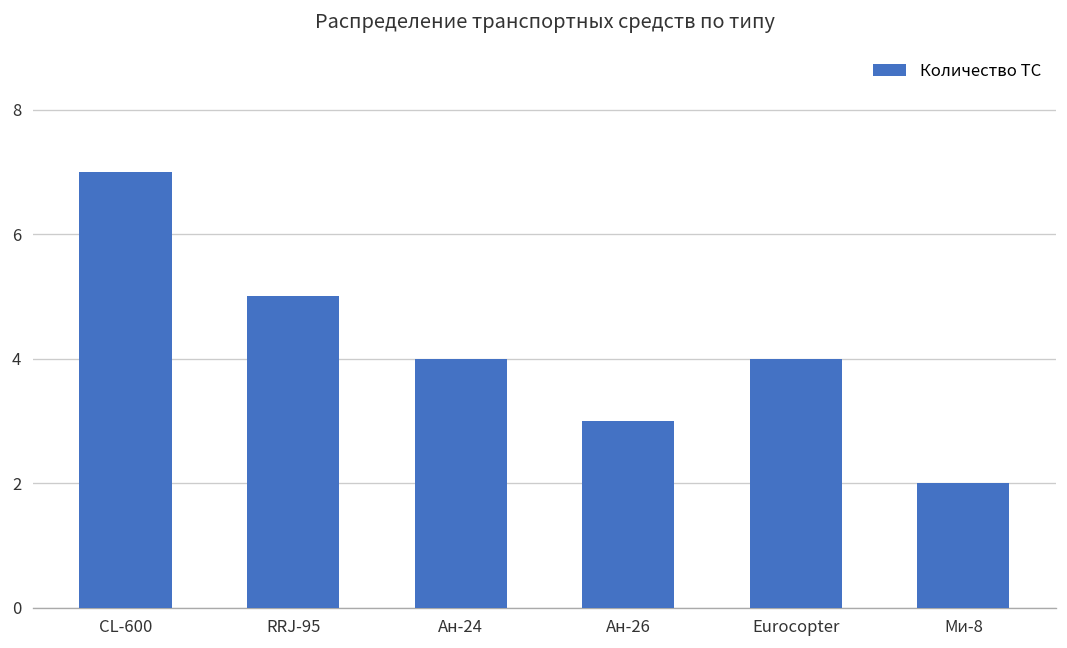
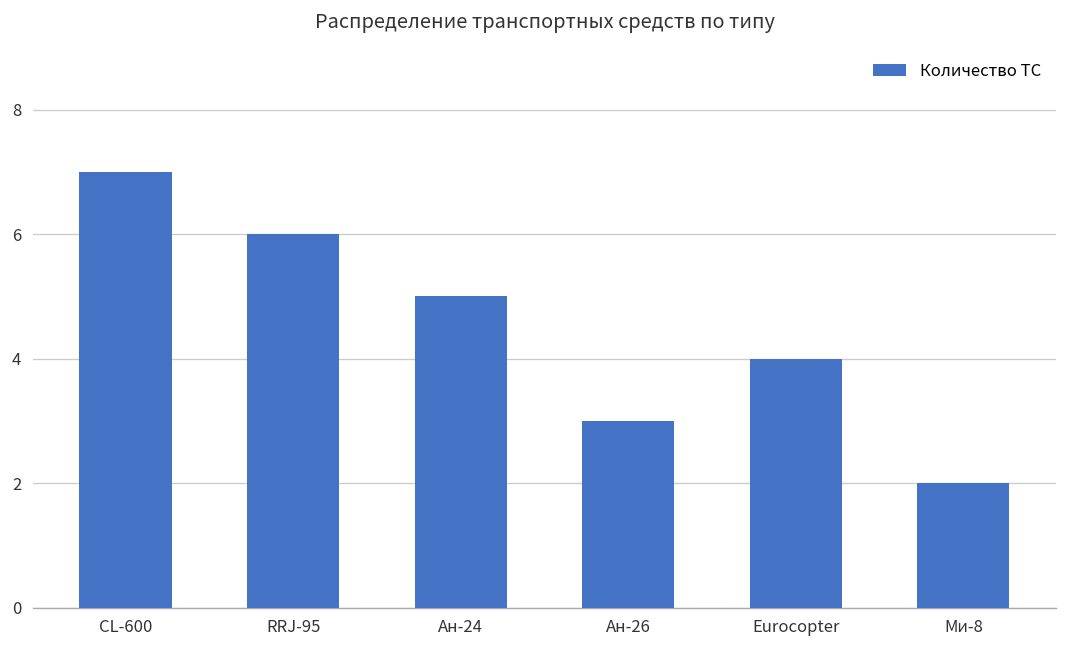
RRJ-95: 5 -> 6
Ан-24: 4 -> 5
